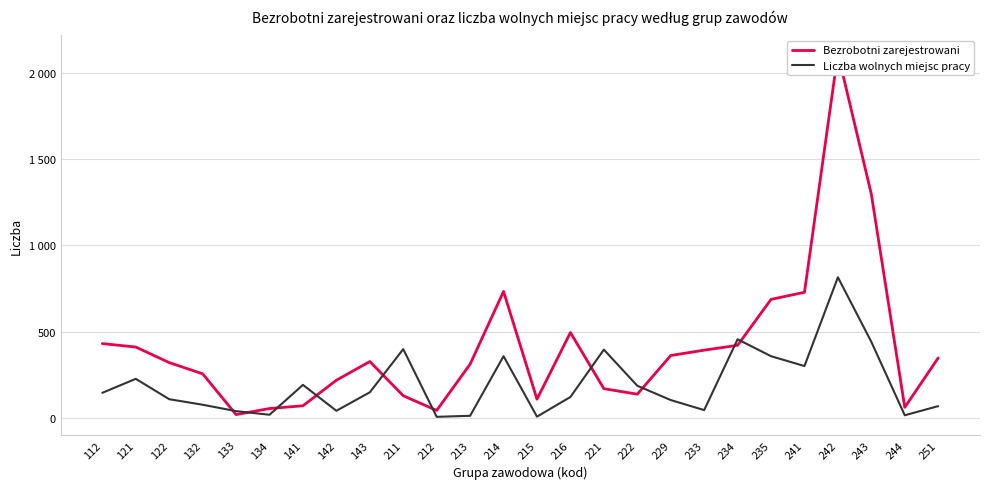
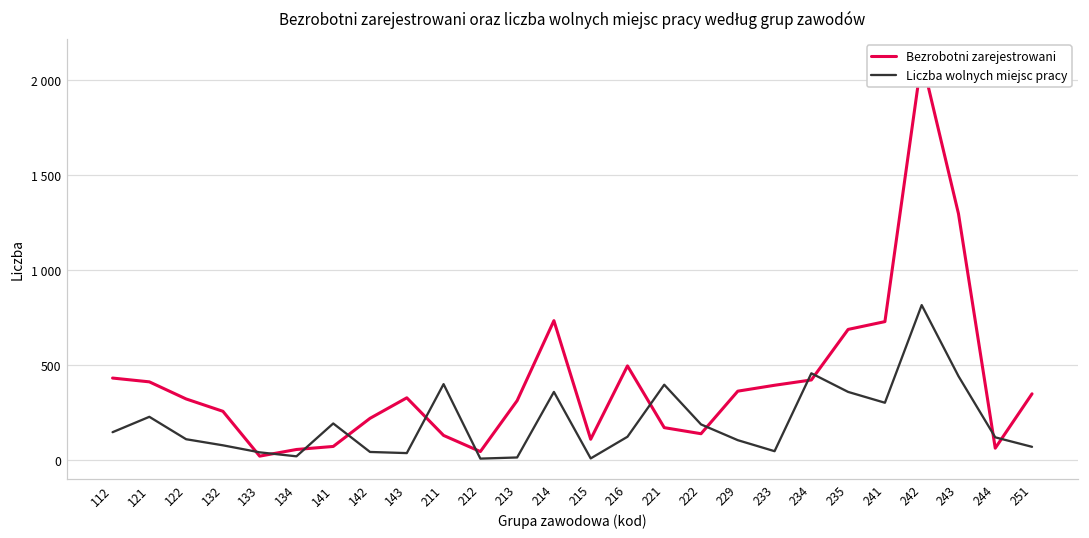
Liczba wolnych miejsc pracy, 143: 150 -> 40
Liczba wolnych miejsc pracy, 244: 20 -> 120
